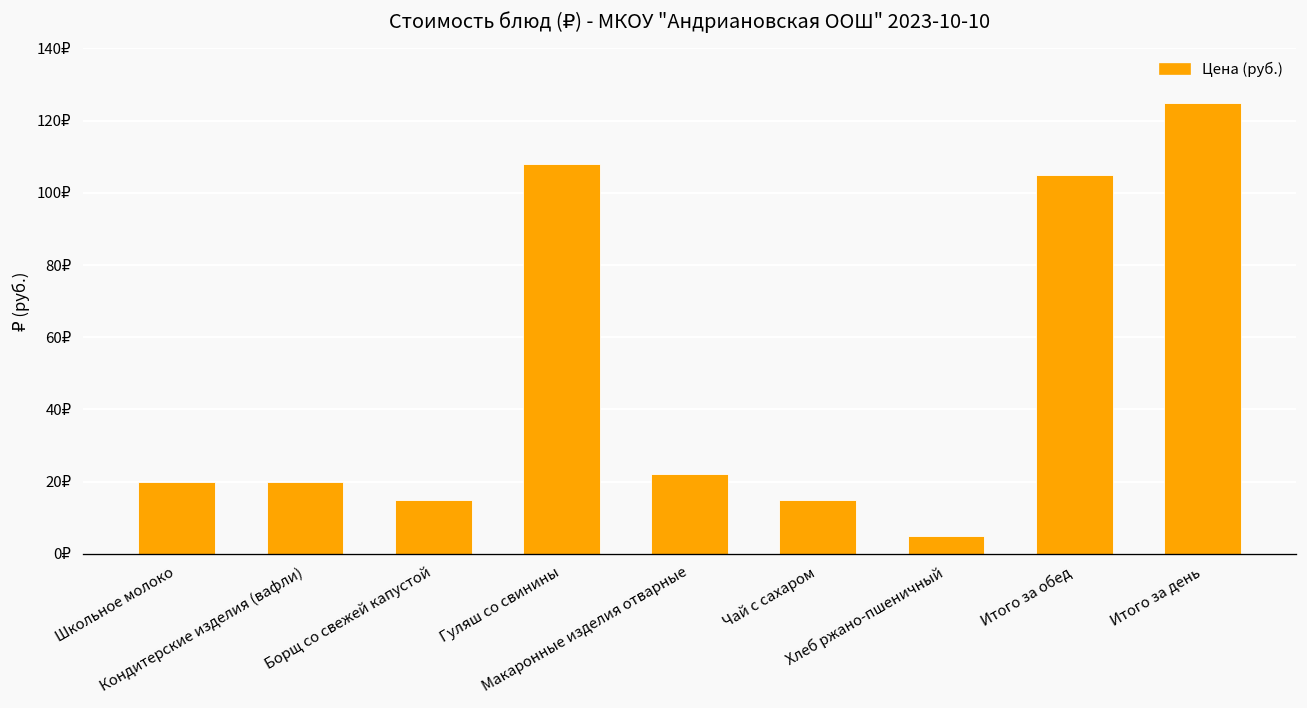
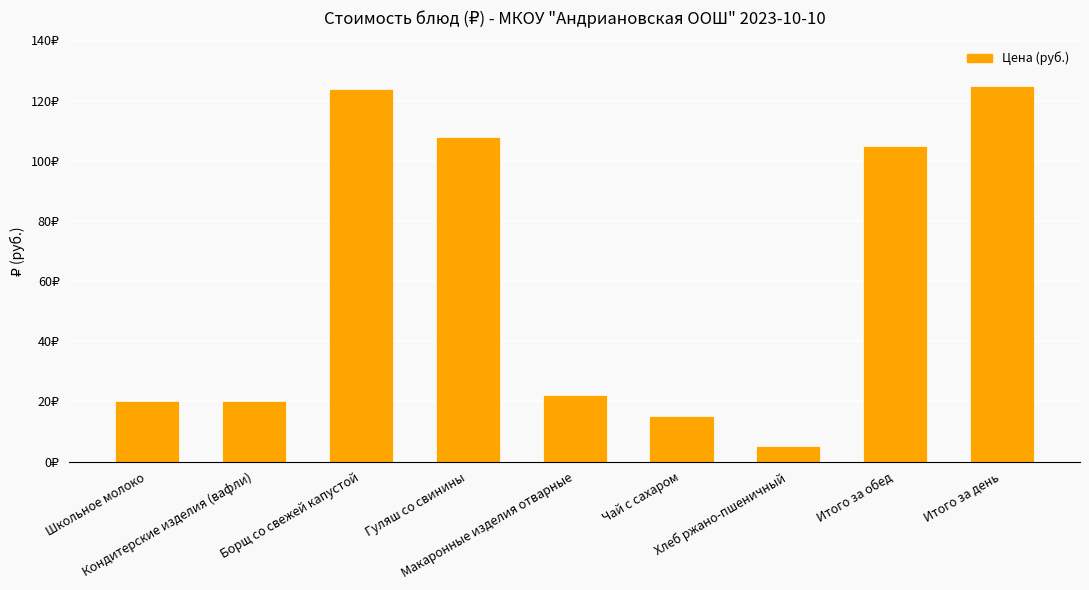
Борщ со свежей капустой: 15₽ -> 124₽
